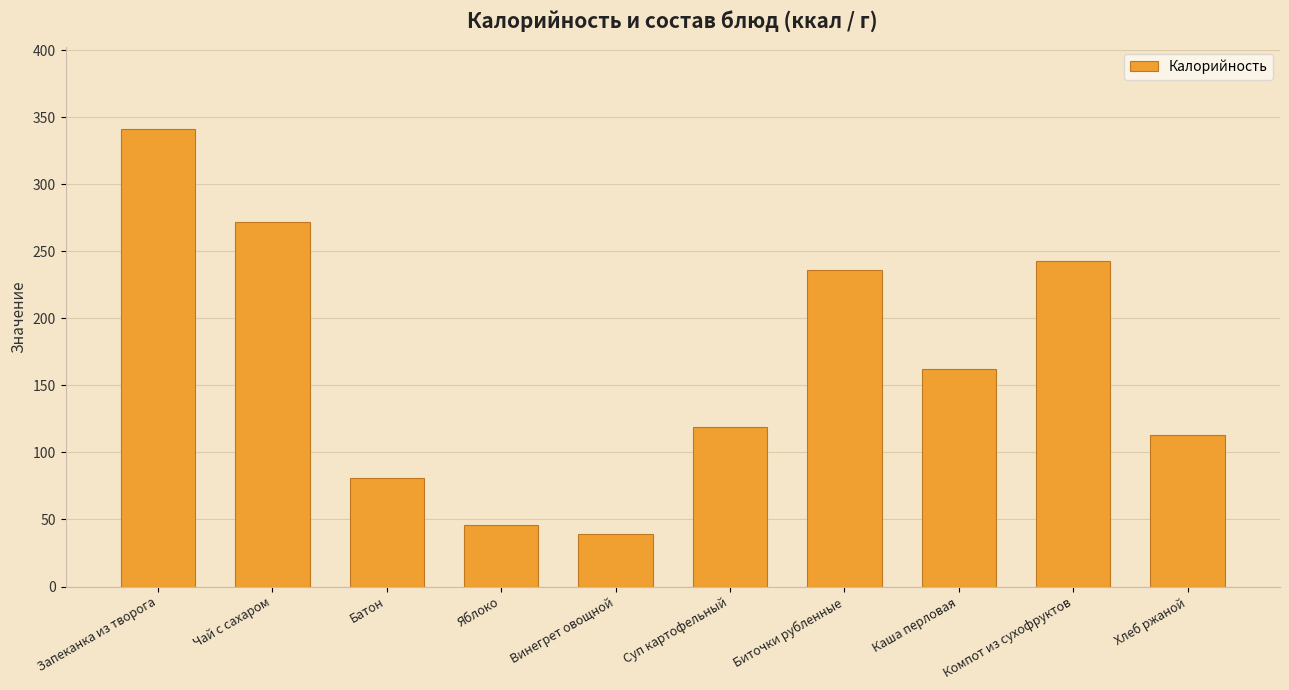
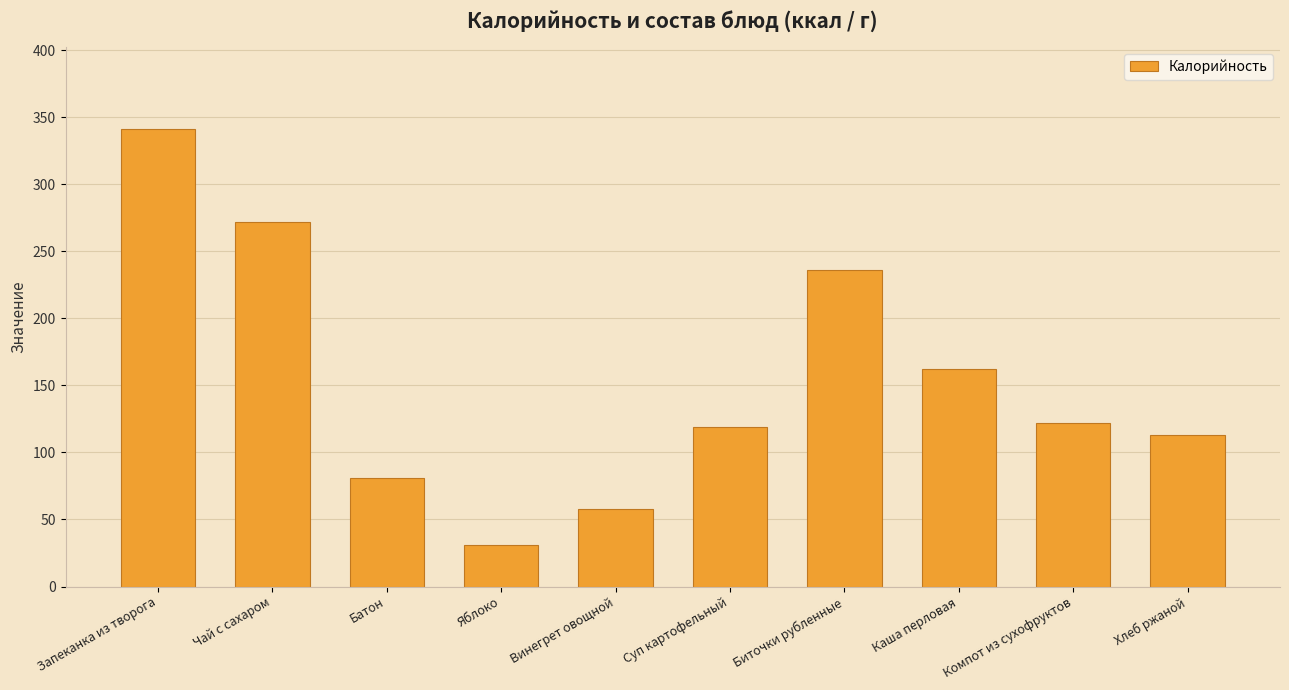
Яблоко: 46 -> 31
Винегрет овощной: 39 -> 58
Компот из сухофруктов: 243 -> 122
